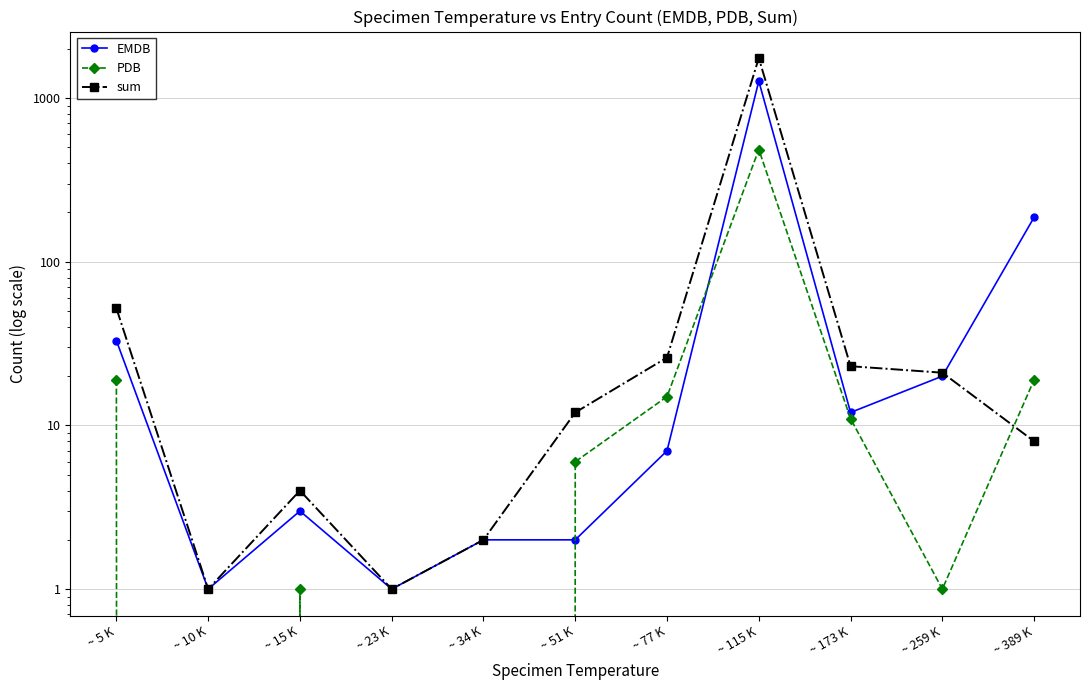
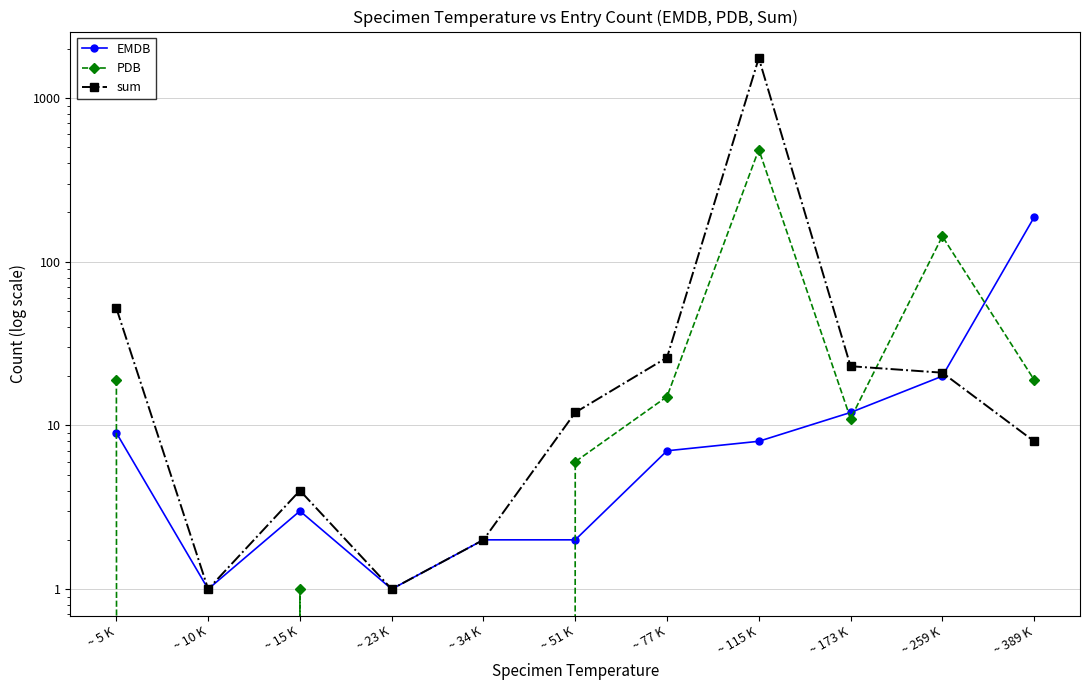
EMDB, ~ 5 K: 33 -> 9
EMDB, ~ 115 K: 1300 -> 8
PDB, ~ 259 K: 1 -> 140
